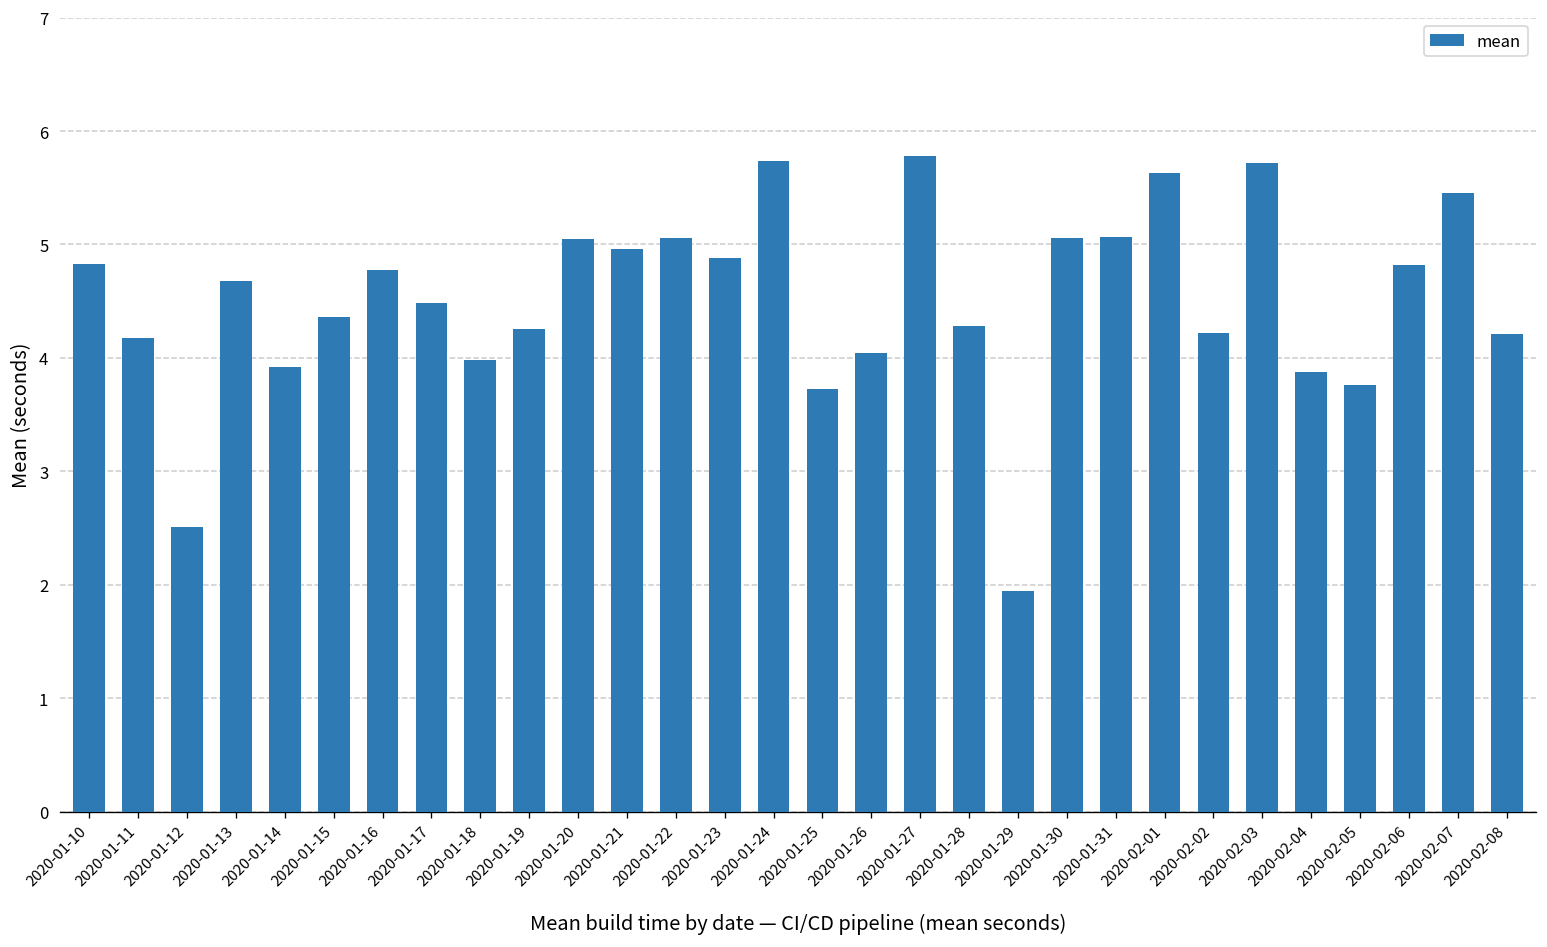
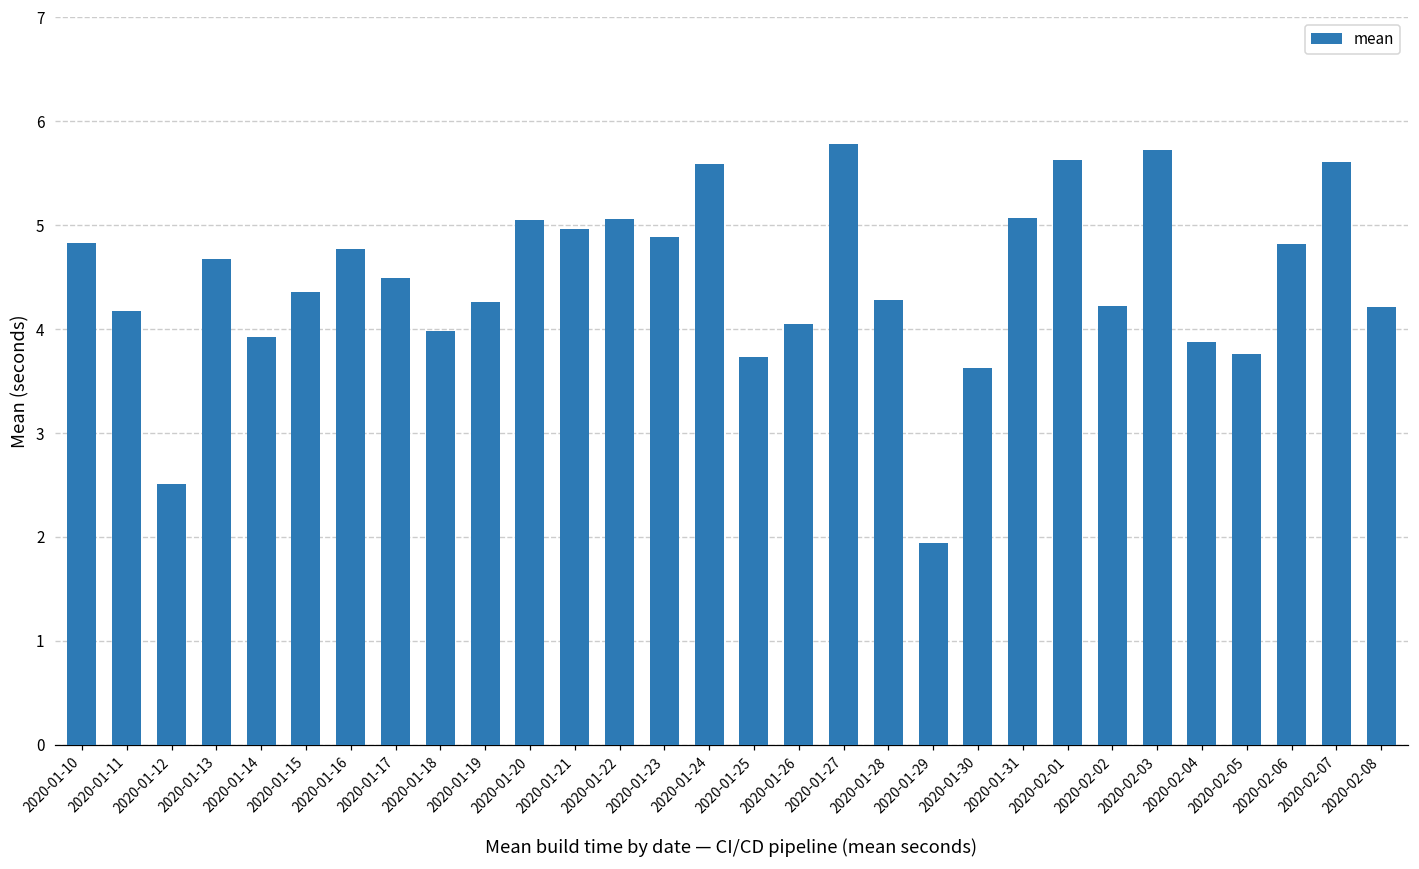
2020-01-24: 5.7 -> 5.6
2020-01-30: 5.1 -> 3.6
2020-02-07: 5.4 -> 5.6
